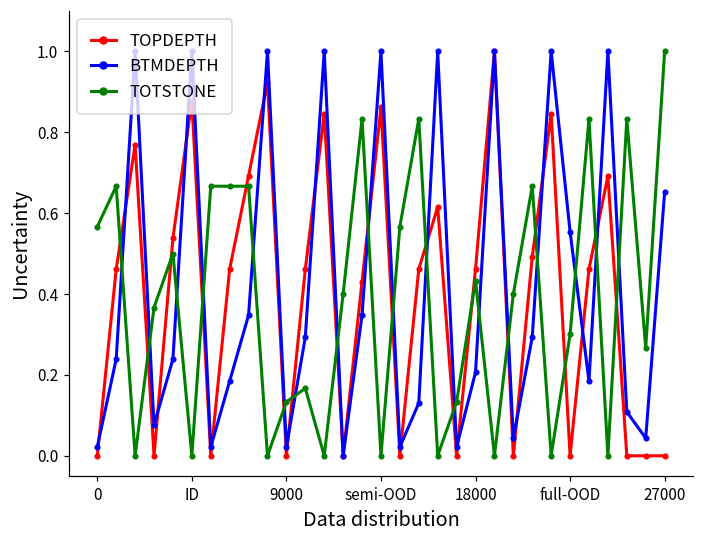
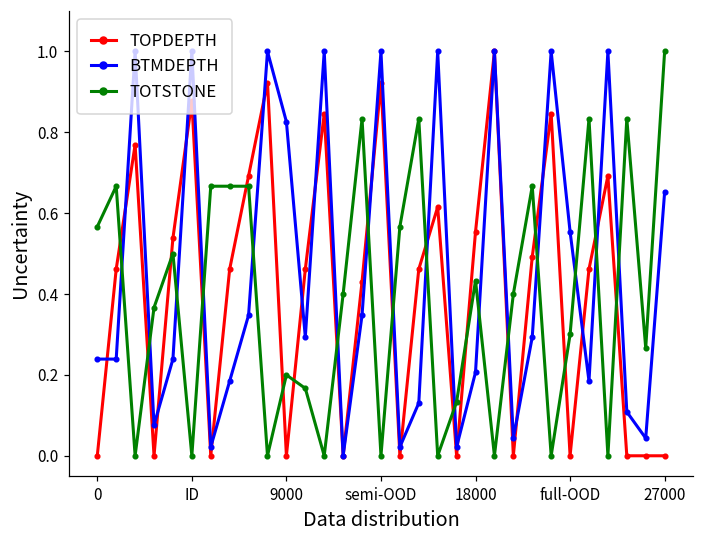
BTMDEPTH, 0: 0.02 -> 0.24
BTMDEPTH, 9000: 0.02 -> 0.83
TOTSTONE, 9000: 0.13 -> 0.20
TOPDEPTH, semi-OOD: 0.86 -> 0.92
TOPDEPTH, 18000: 0.46 -> 0.55
